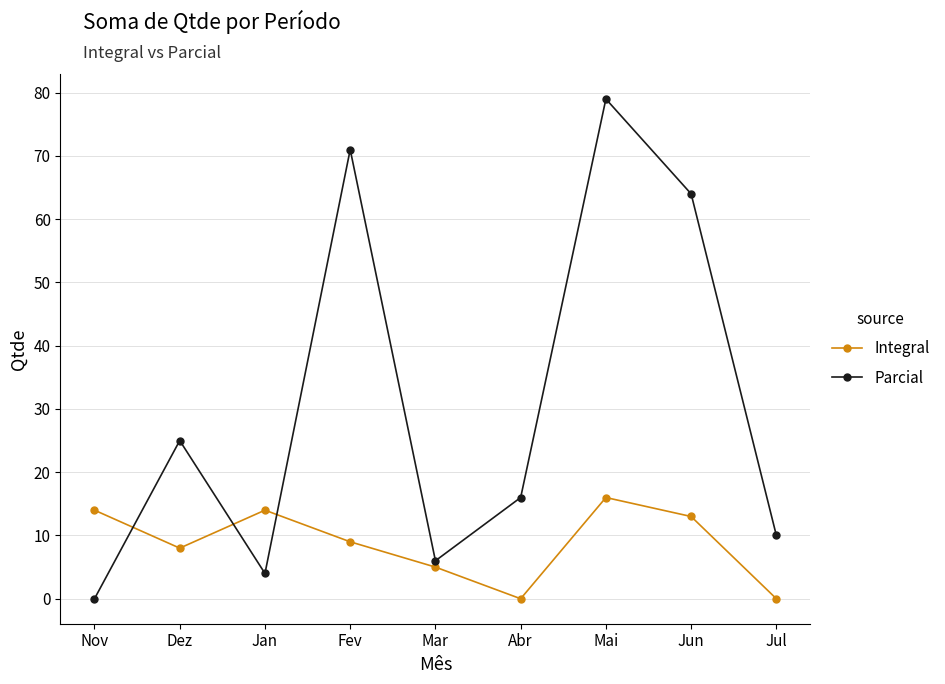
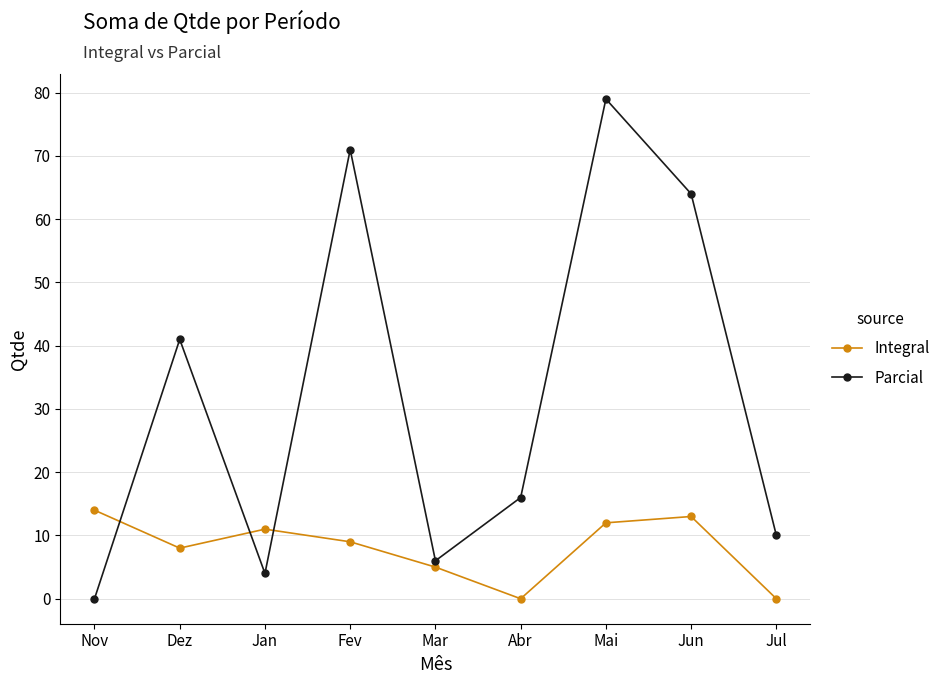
Parcial, Dez: 25 -> 41
Integral, Jan: 14 -> 11
Integral, Mai: 16 -> 12
